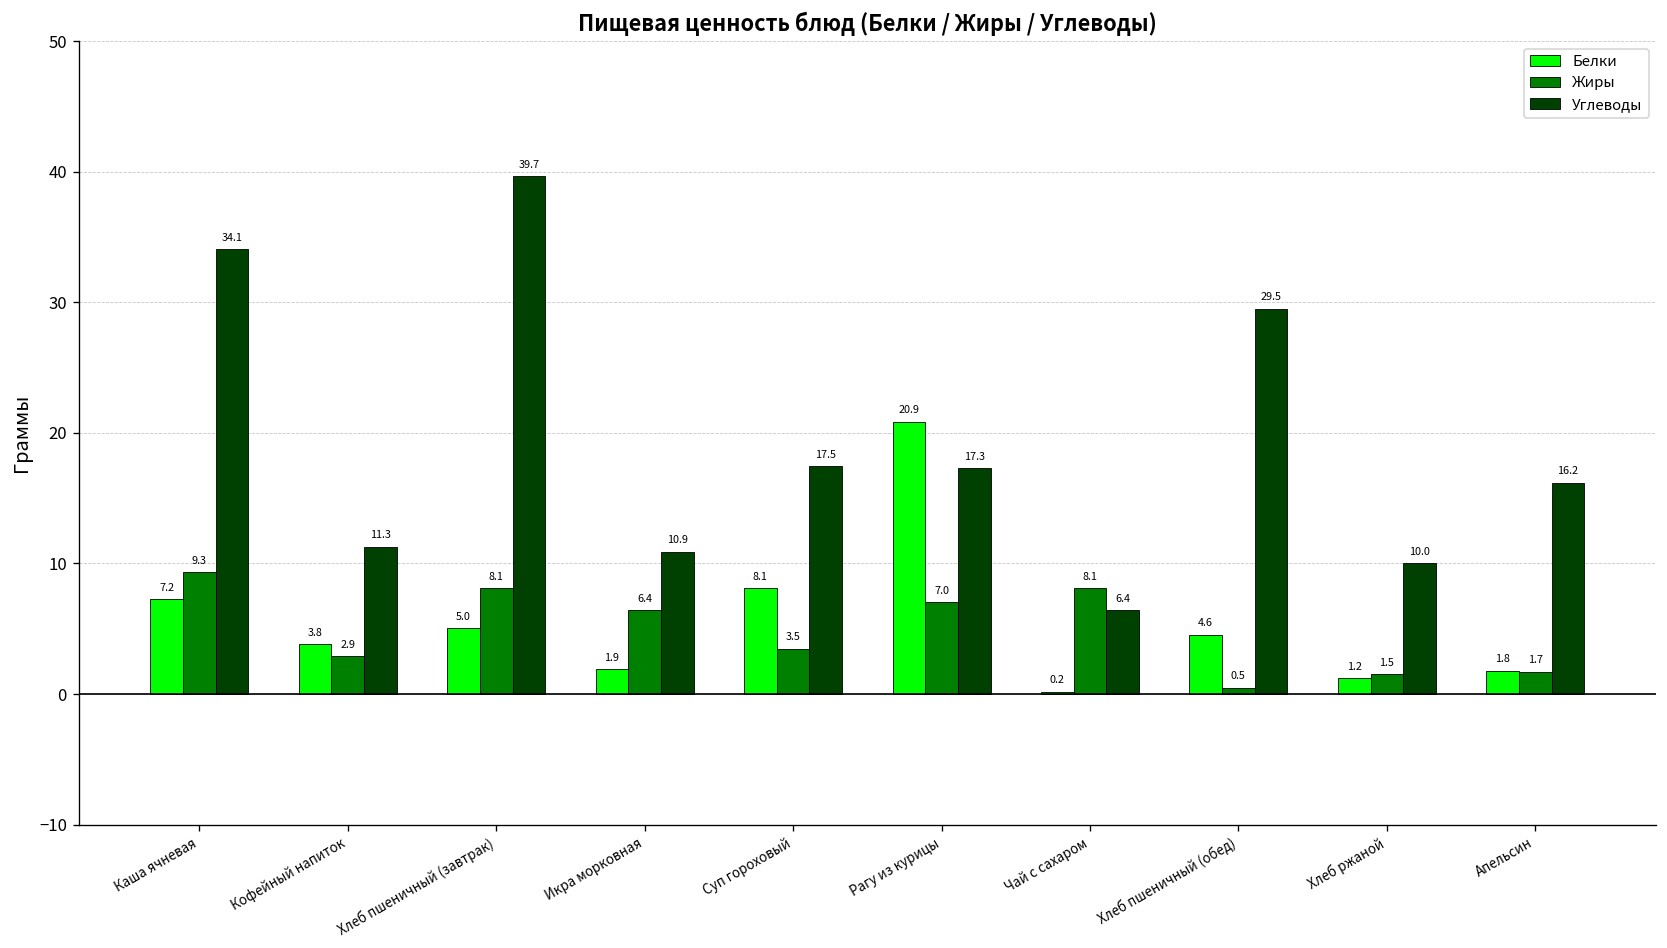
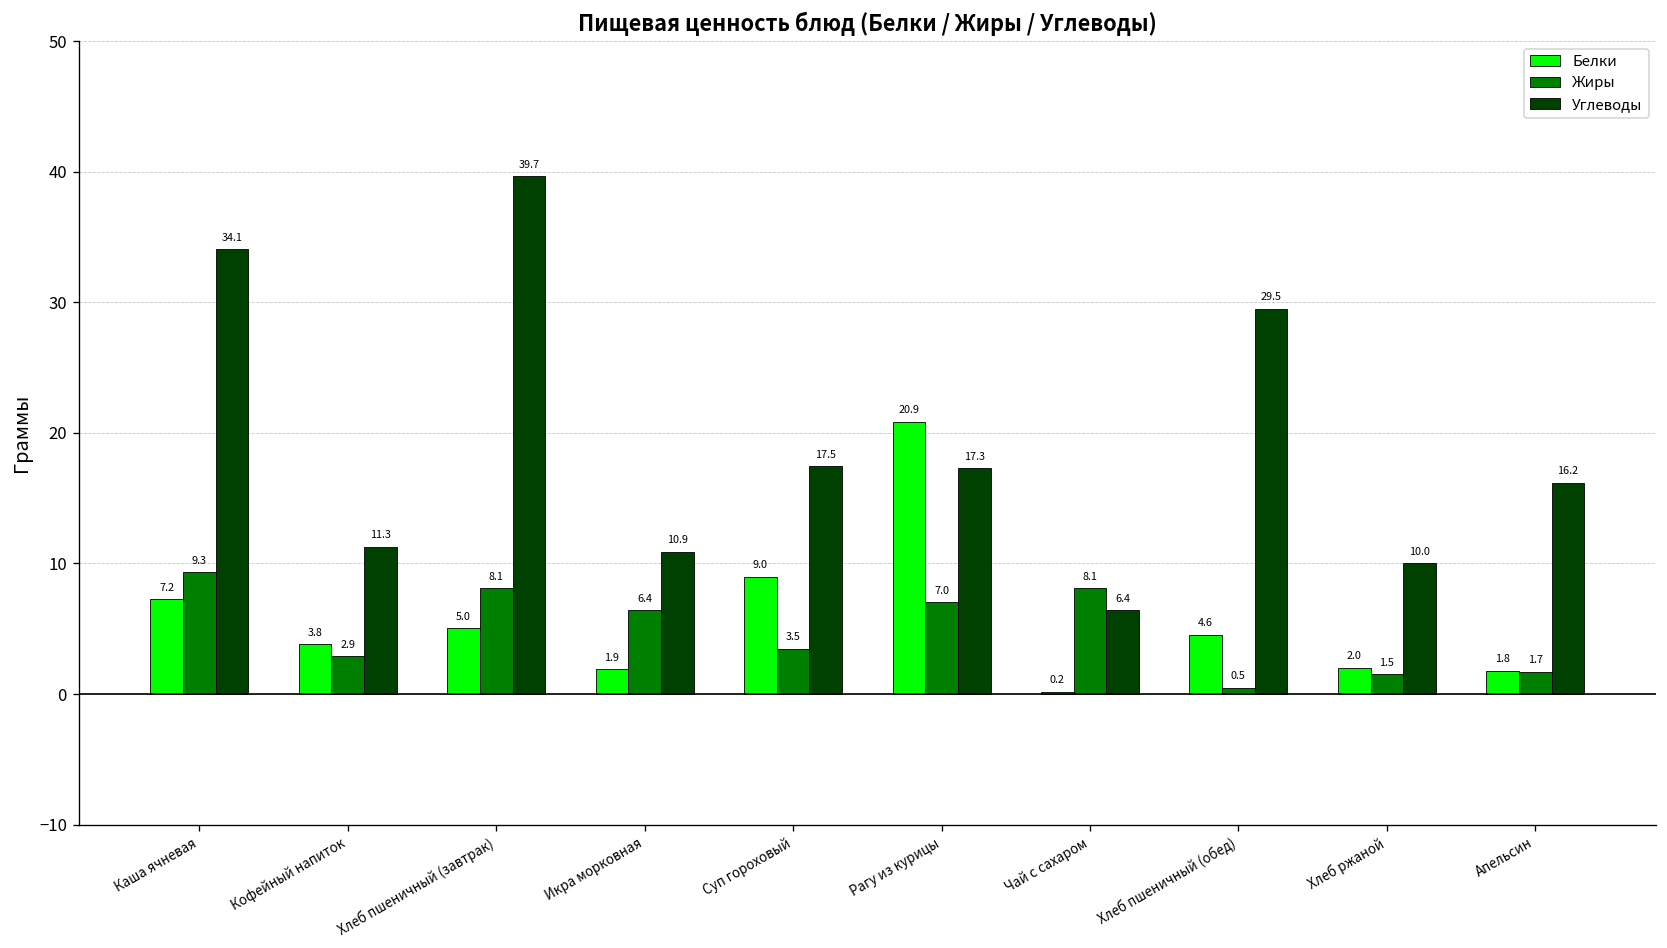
Белки, Суп гороховый: 8.1 -> 9.0
Белки, Хлеб ржаной: 1.2 -> 2.0
